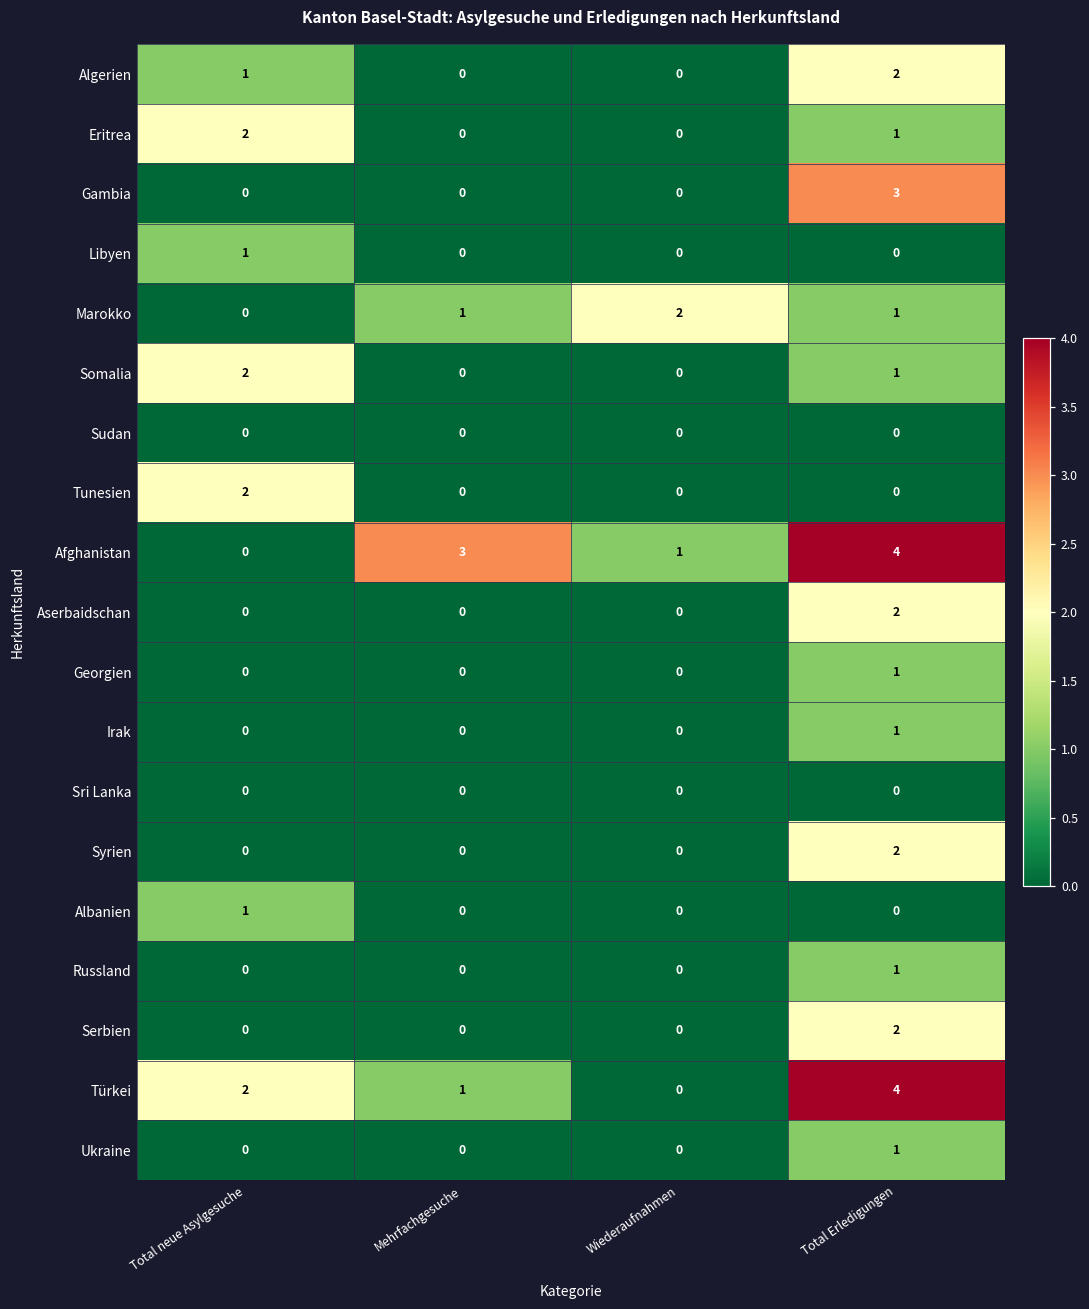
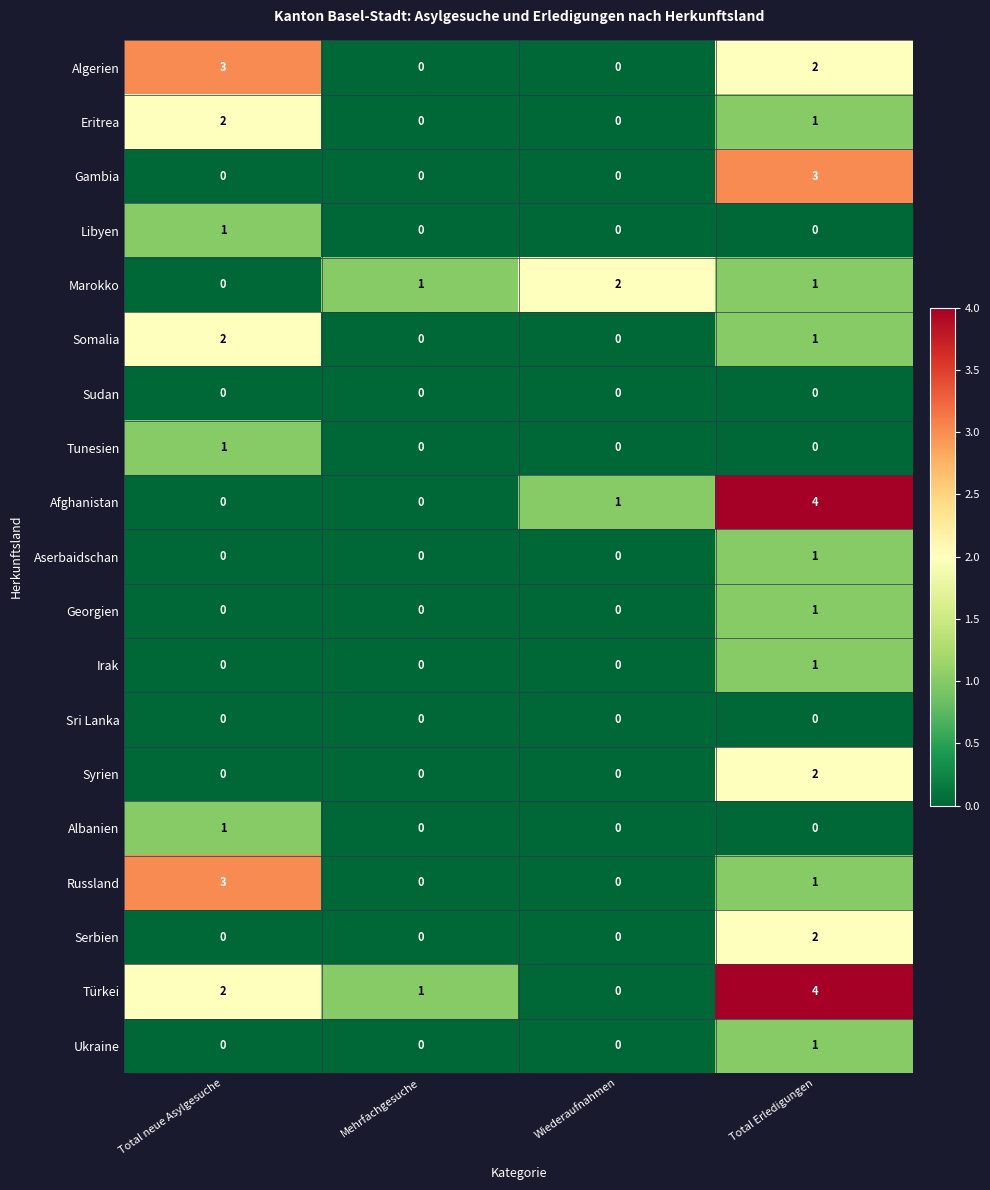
Algerien, Total neue Asylgesuche: 1 -> 3
Tunesien, Total neue Asylgesuche: 2 -> 1
Afghanistan, Mehrfachgesuche: 3 -> 0
Aserbaidschan, Total Erledigungen: 2 -> 1
Russland, Total neue Asylgesuche: 0 -> 3
